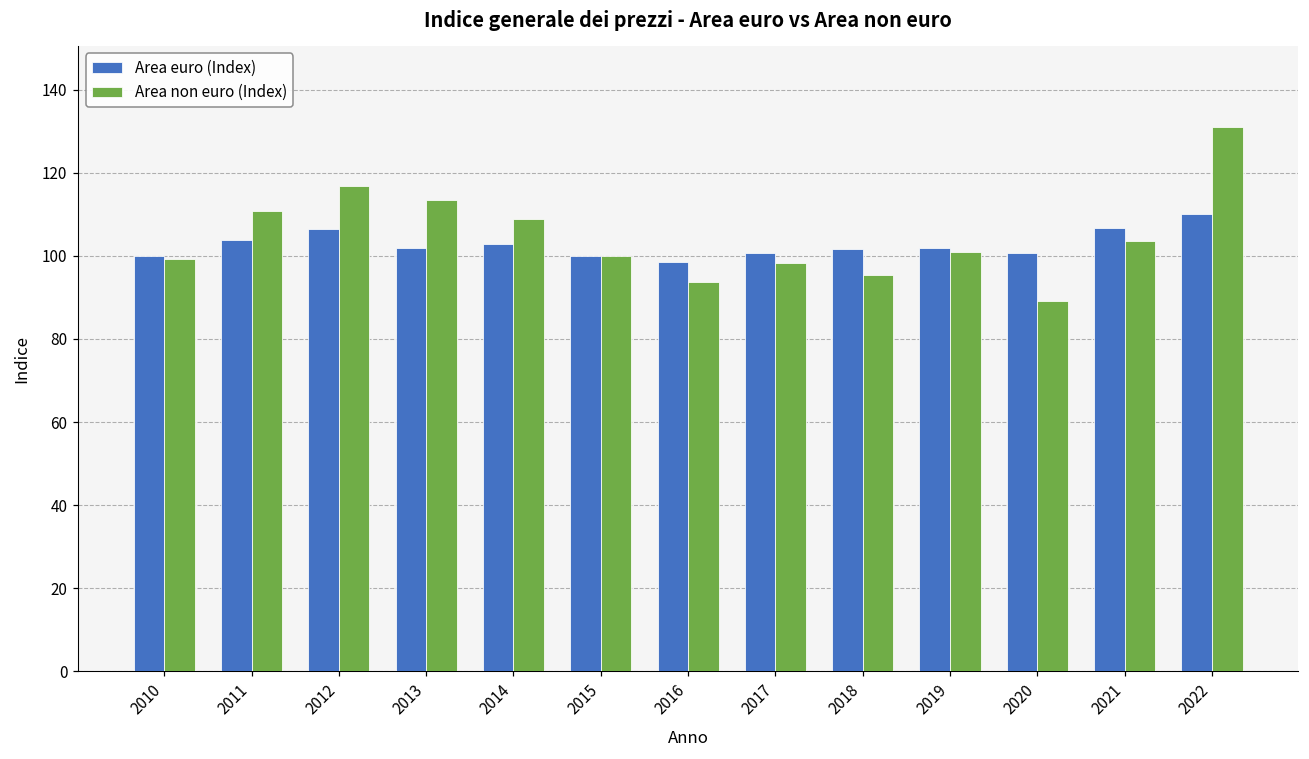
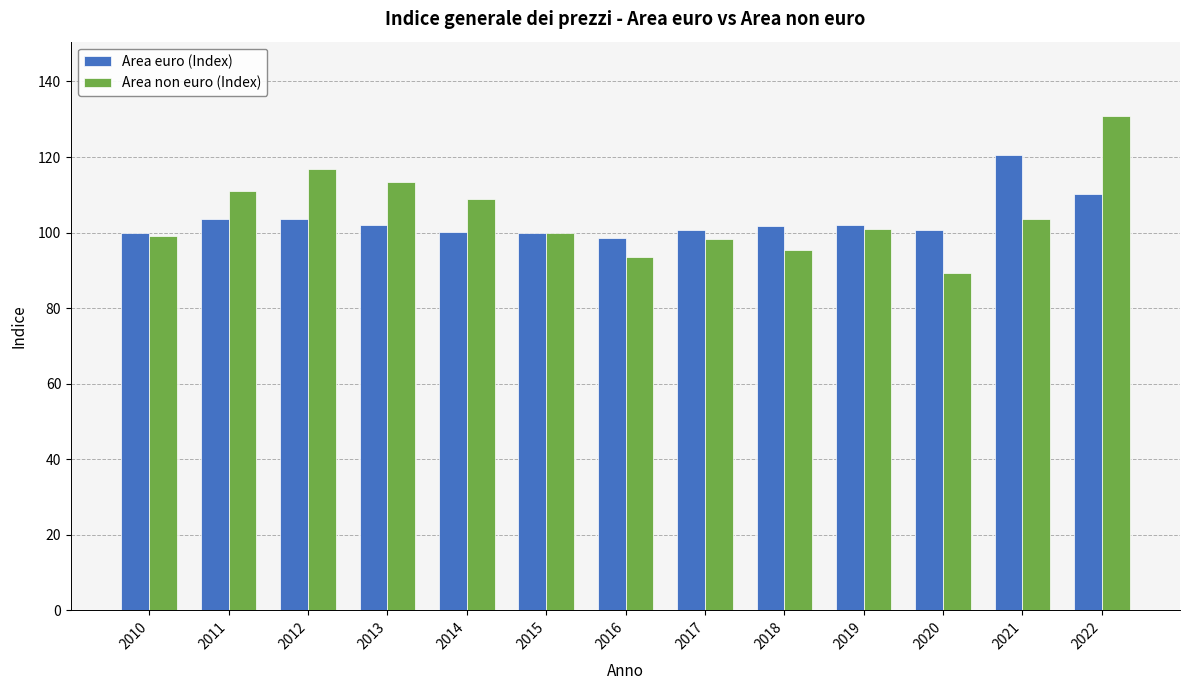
Area euro (Index), 2012: 107 -> 104
Area euro (Index), 2014: 103 -> 100
Area euro (Index), 2021: 107 -> 121
